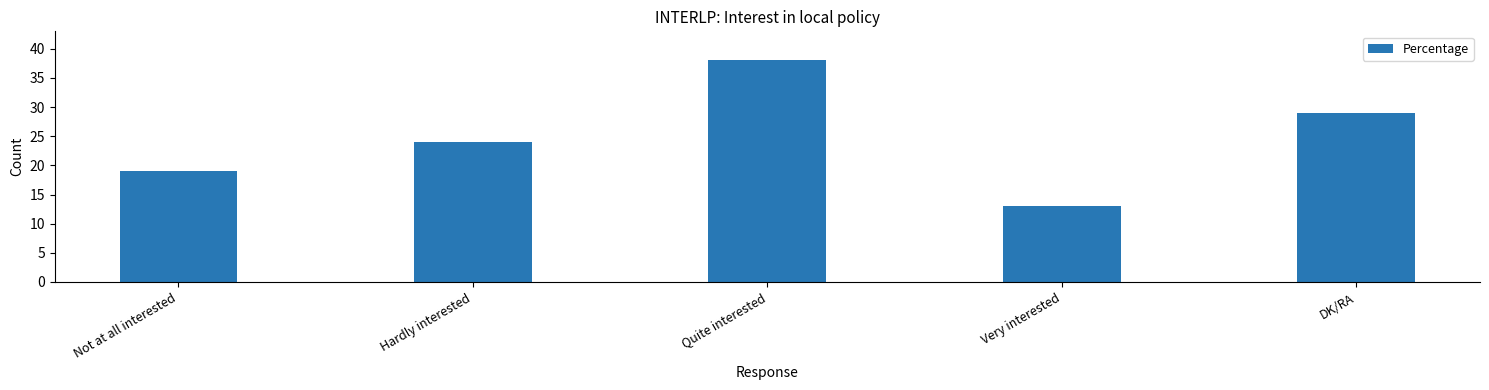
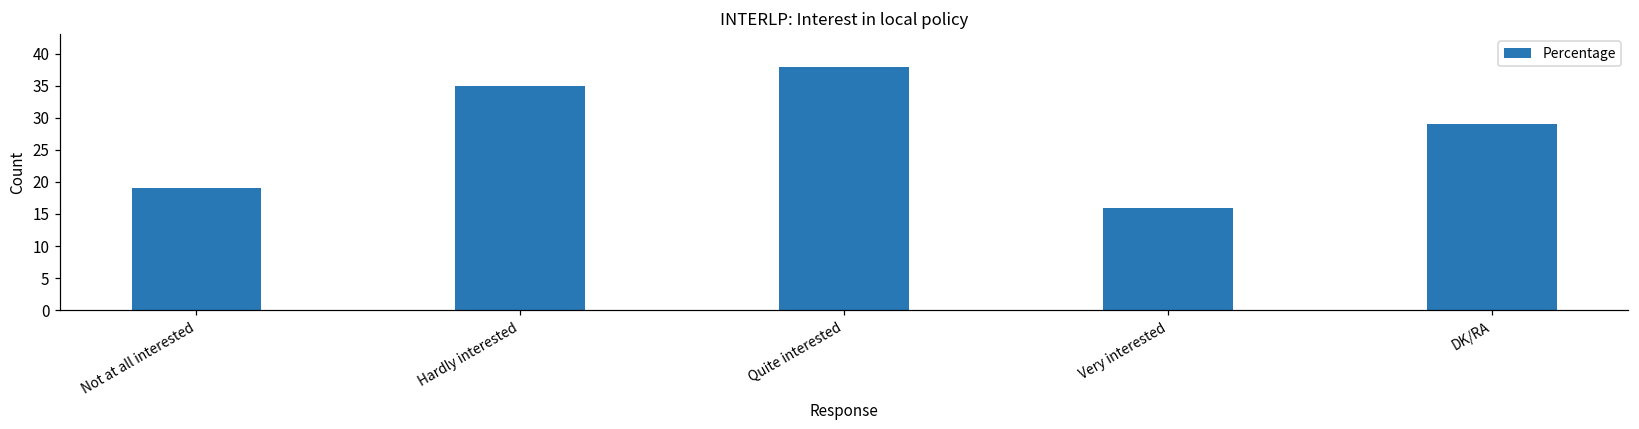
Hardly interested: 24 -> 35
Very interested: 13 -> 16
